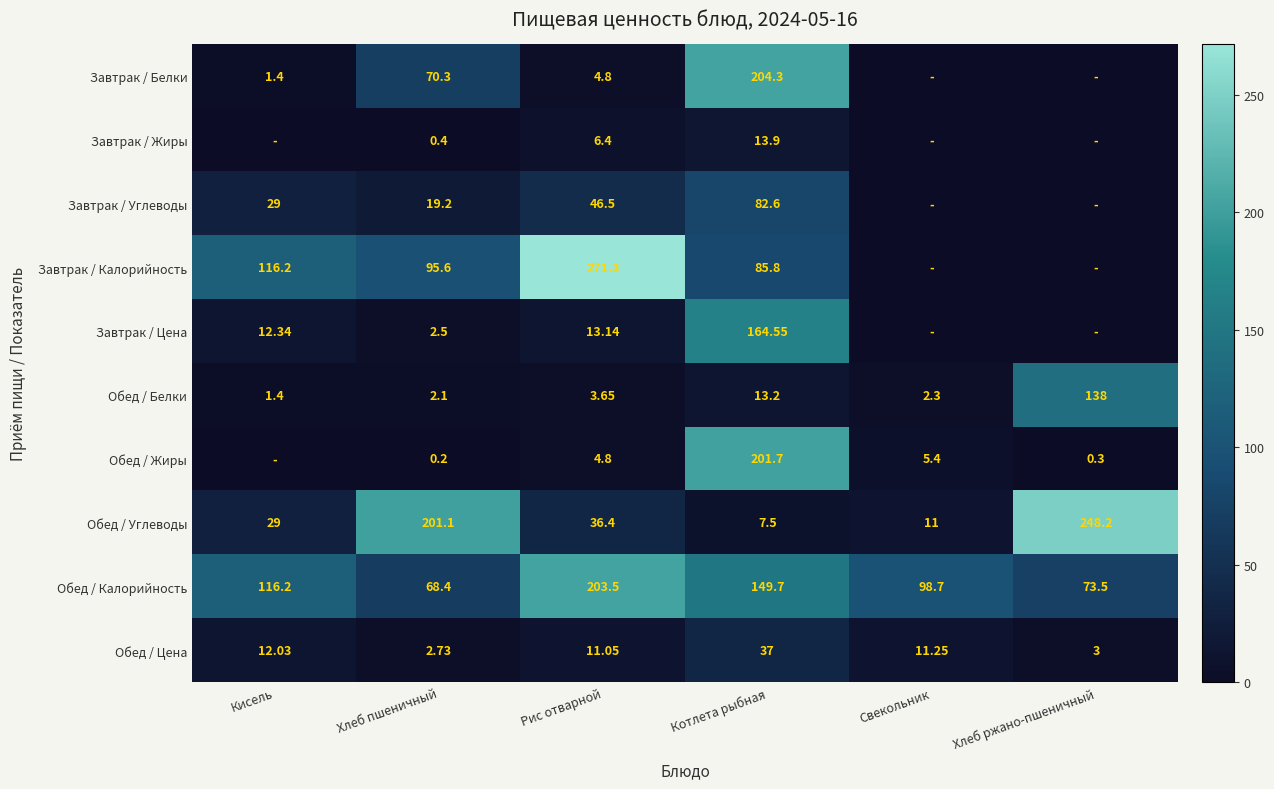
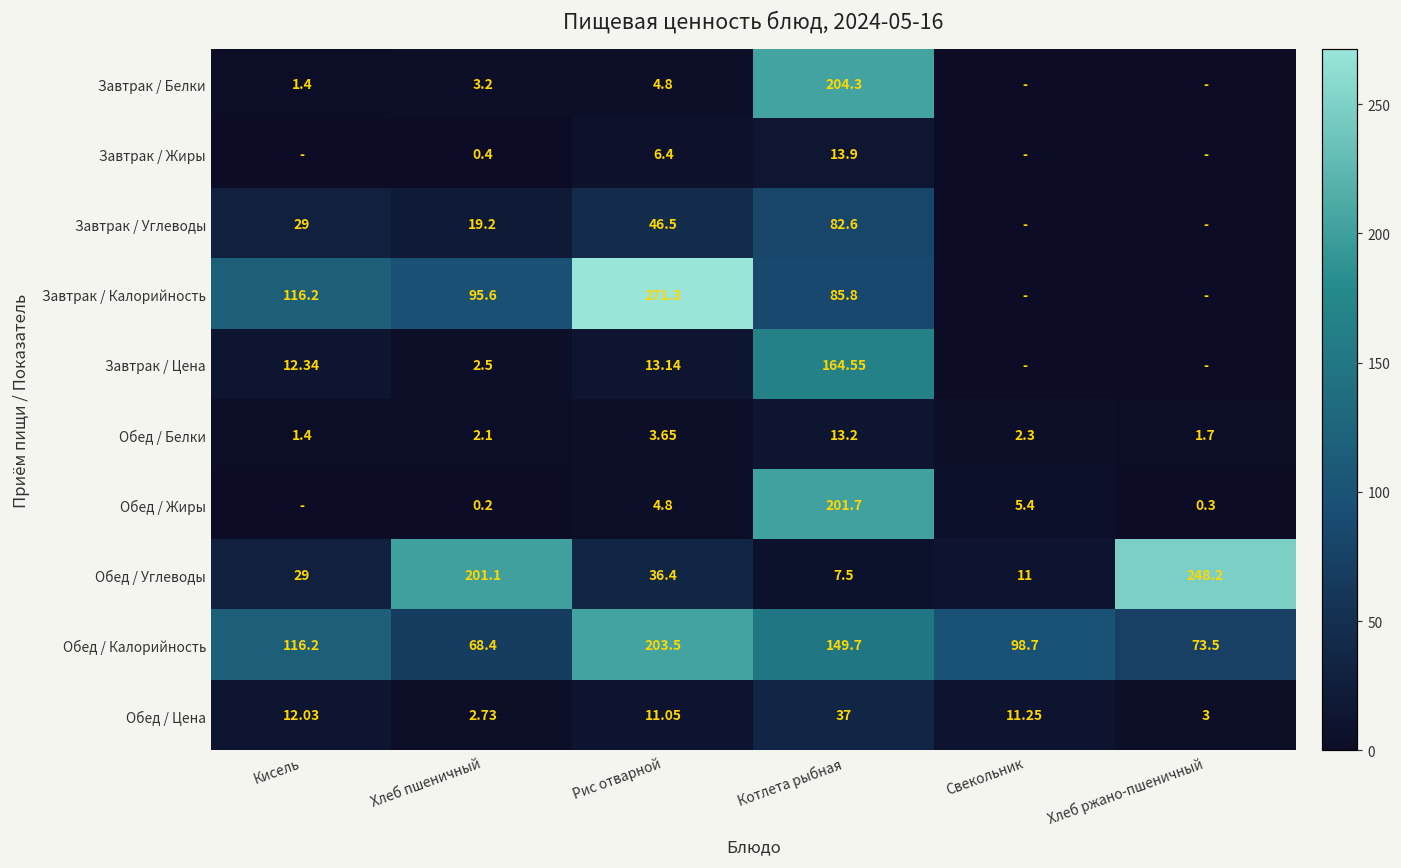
Завтрак / Белки, Хлеб пшеничный: 70.3 -> 3.2
Обед / Белки, Хлеб ржано-пшеничный: 138 -> 1.7
